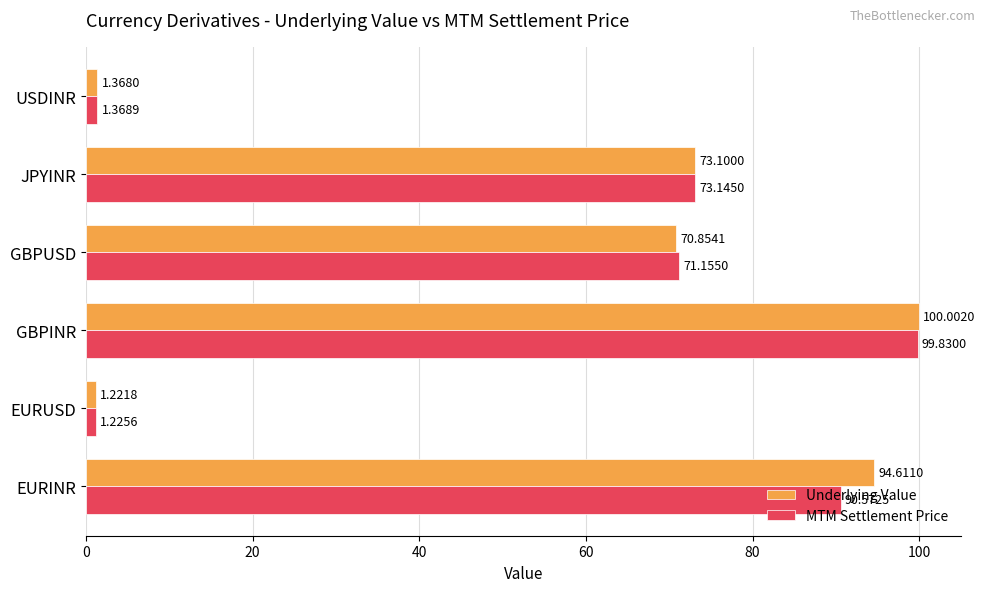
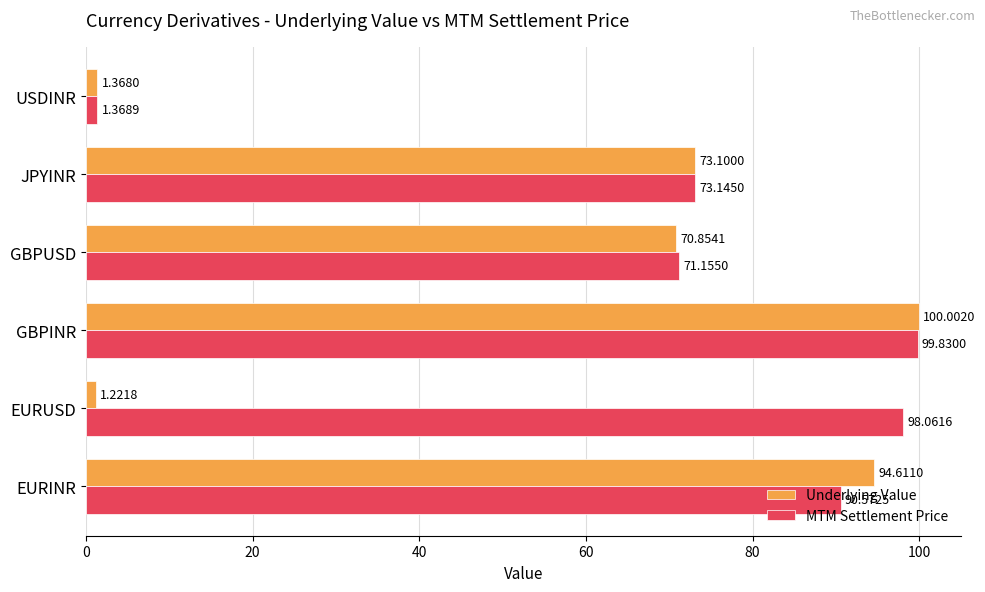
MTM Settlement Price, EURUSD: 1.2256 -> 98.0616
